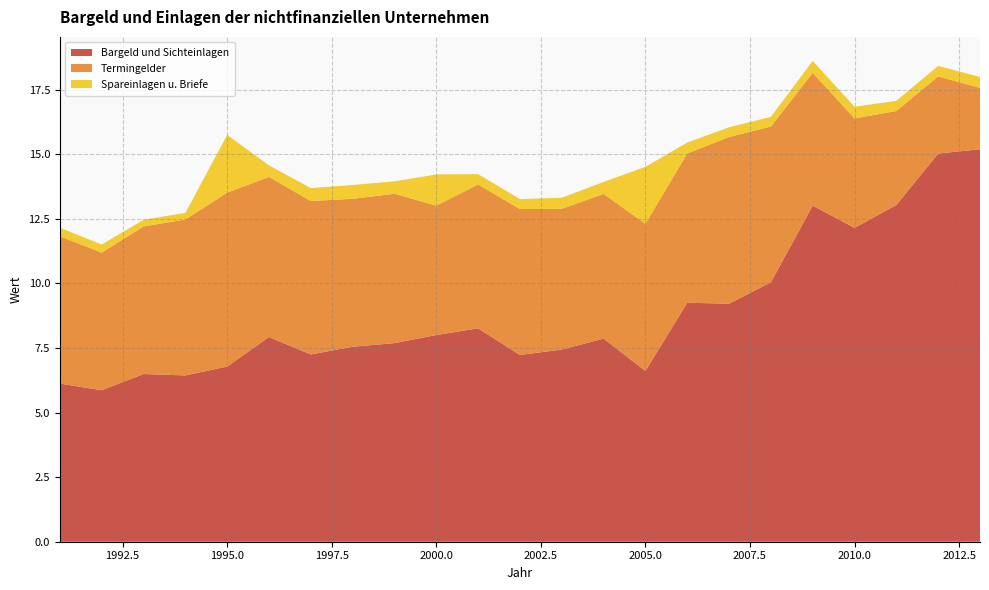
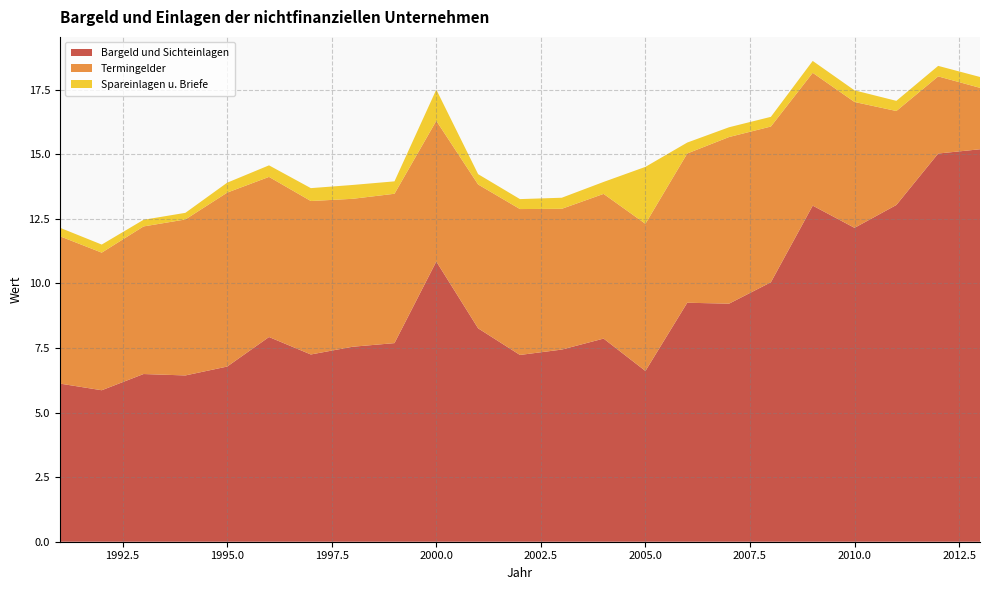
Spareinlagen u. Briefe, 1995.0: 2.2 -> 0.4
Bargeld und Sichteinlagen, 2000.0: 8.0 -> 10.8
Termingelder, 2000.0: 5.0 -> 5.4
Termingelder, 2010.0: 4.2 -> 4.9
